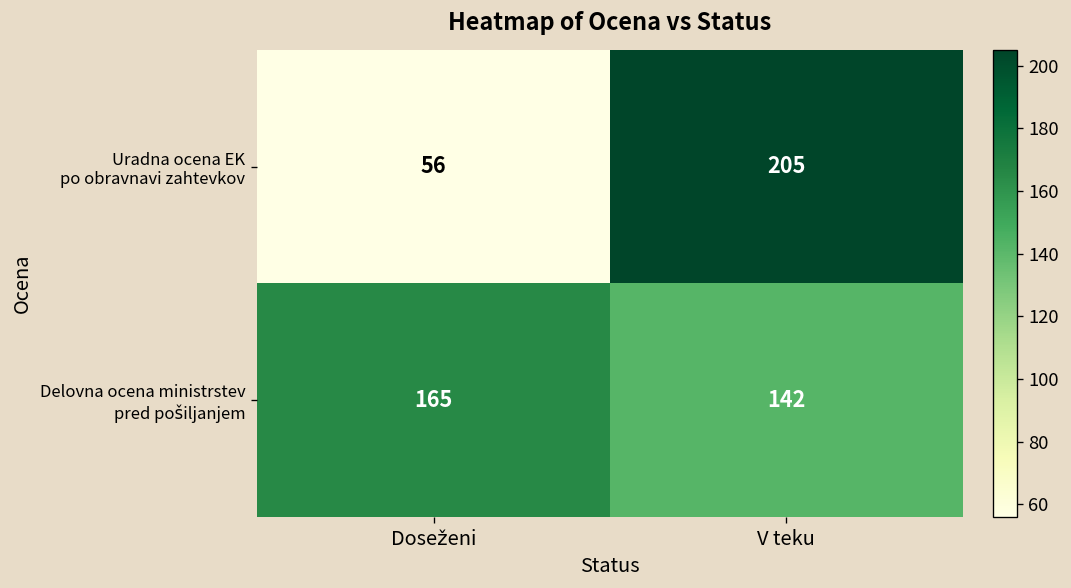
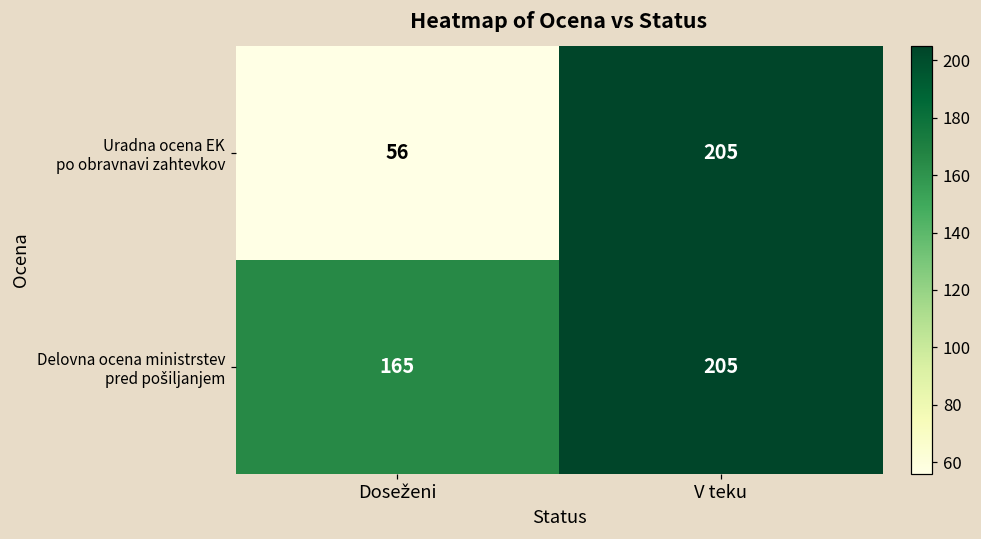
Delovna ocena ministrstev pred pošiljanjem, V teku: 142 -> 205
